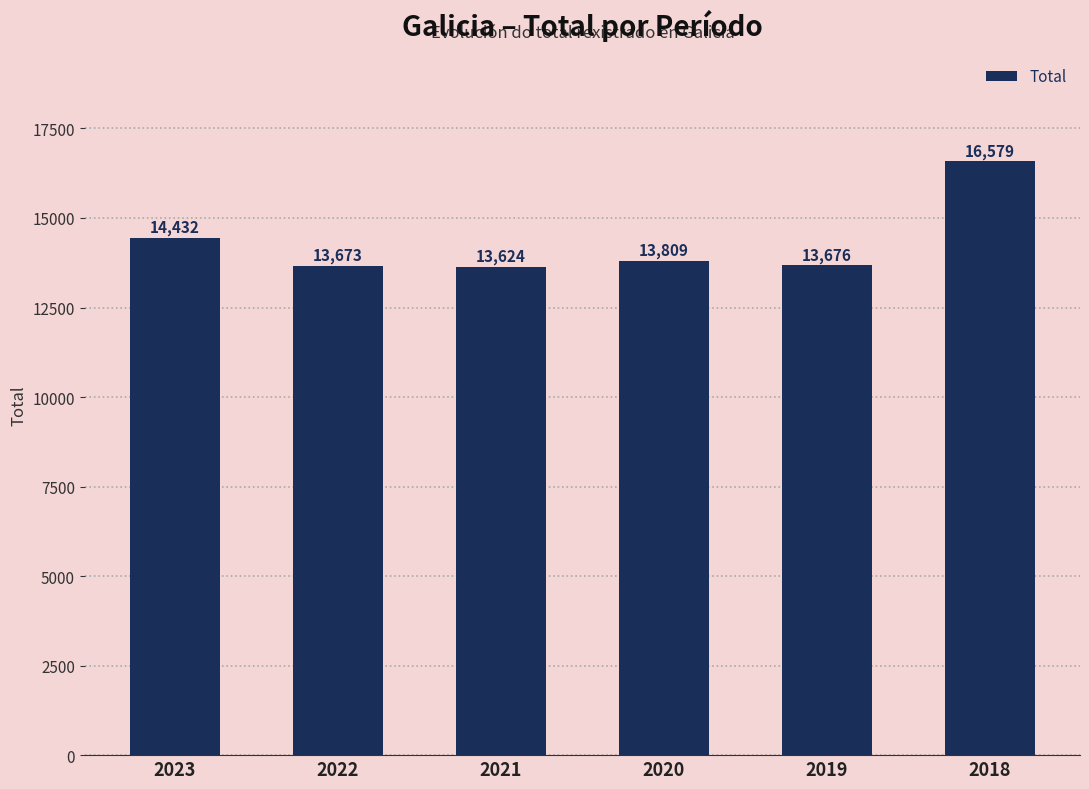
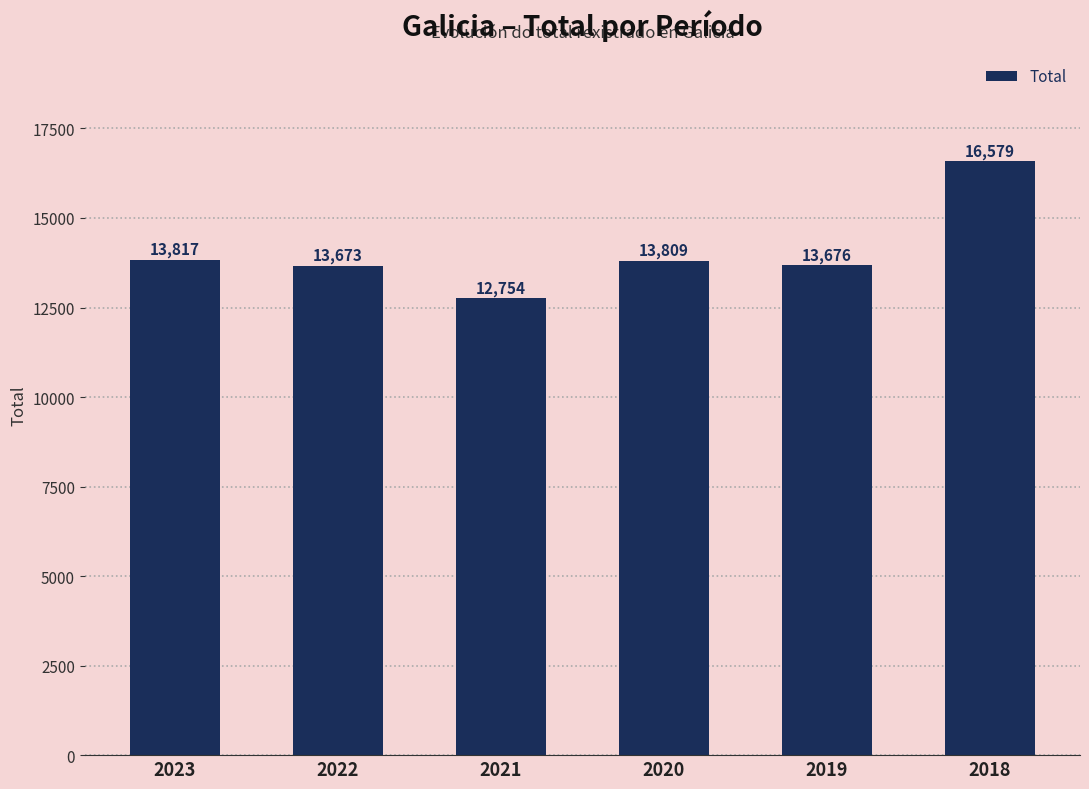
2023: 14,432 -> 13,817
2021: 13,624 -> 12,754
